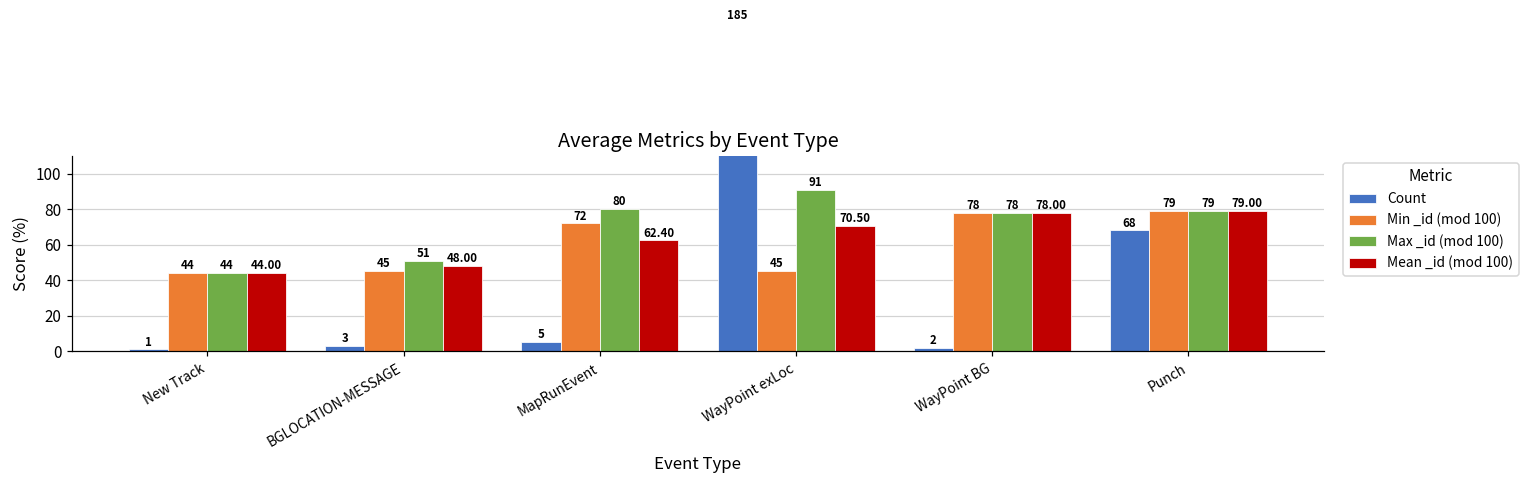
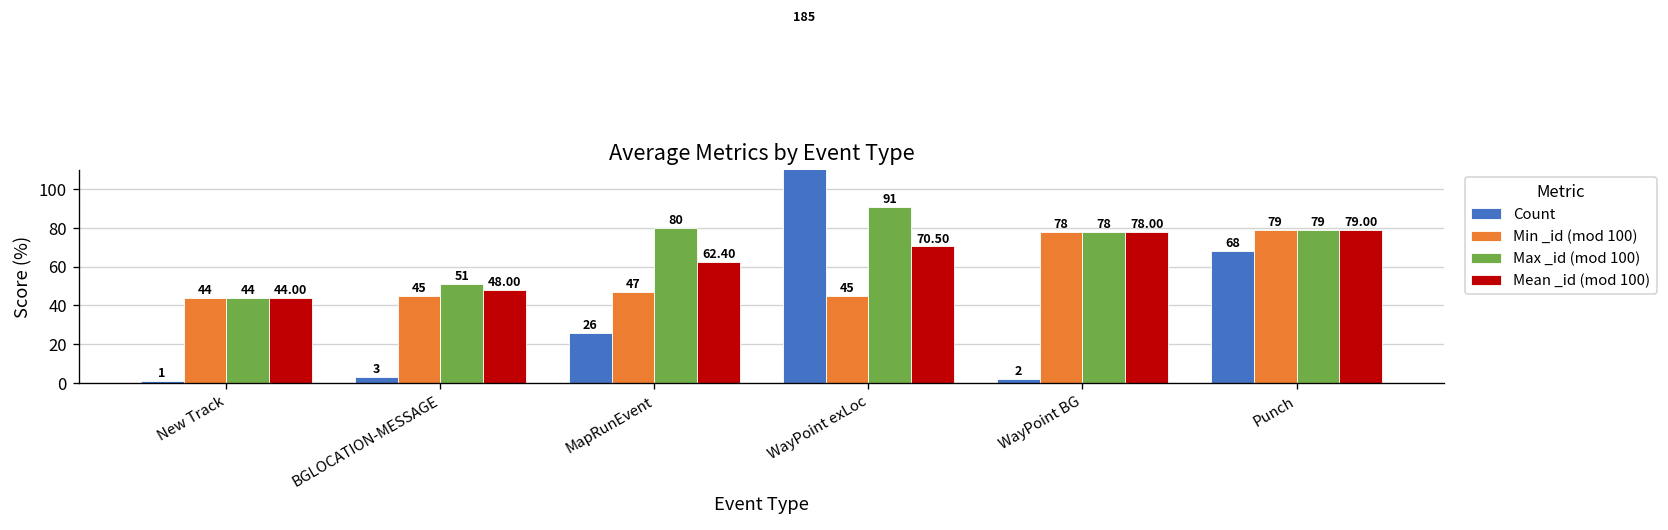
Count, MapRunEvent: 5 -> 26
Min _id (mod 100), MapRunEvent: 72 -> 47
